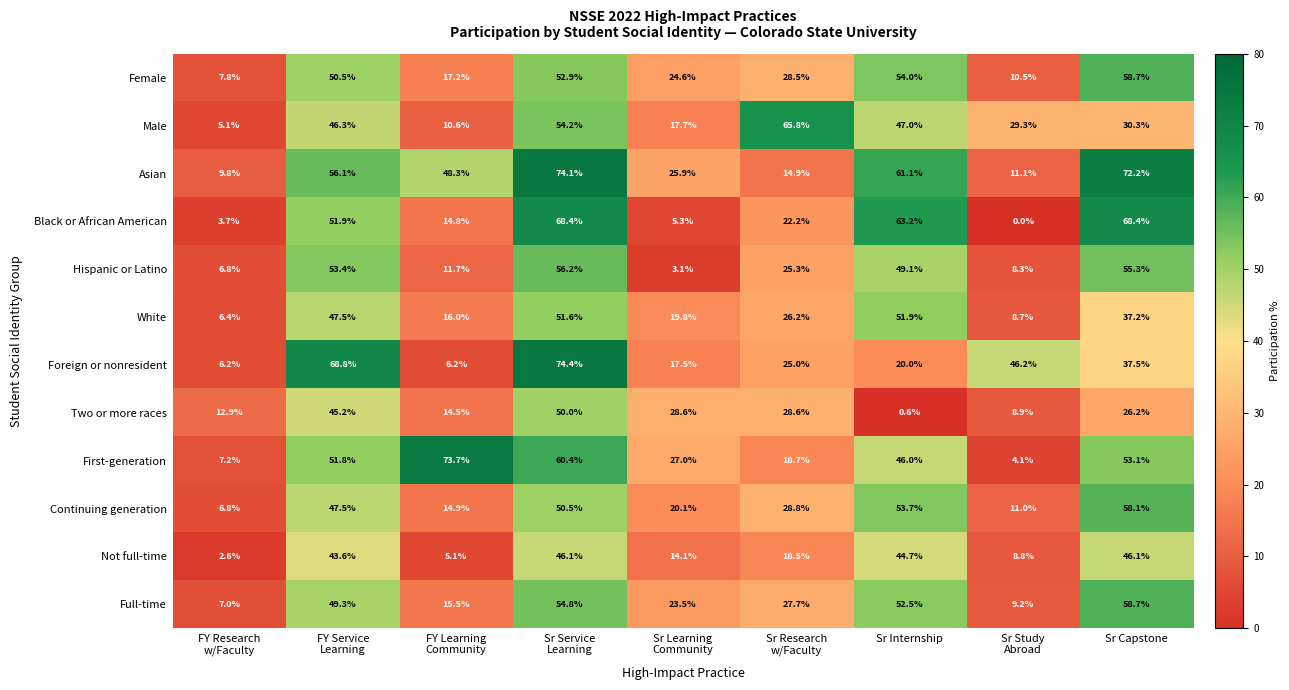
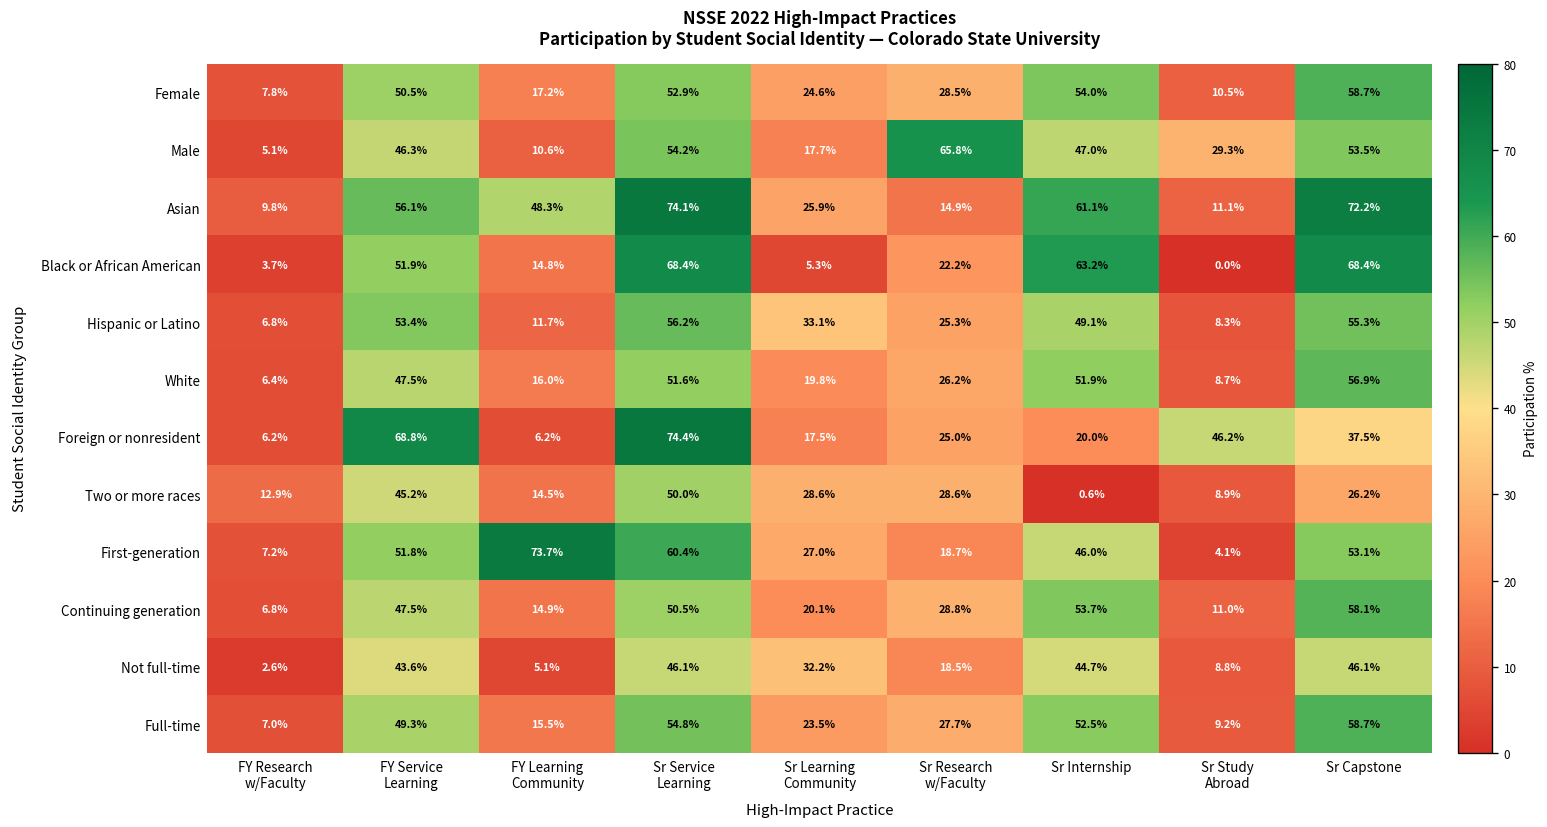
Male, Sr Capstone: 30.3% -> 53.5%
Hispanic or Latino, Sr Learning Community: 3.1% -> 33.1%
White, Sr Capstone: 37.2% -> 56.9%
Not full-time, Sr Learning Community: 14.1% -> 32.2%
